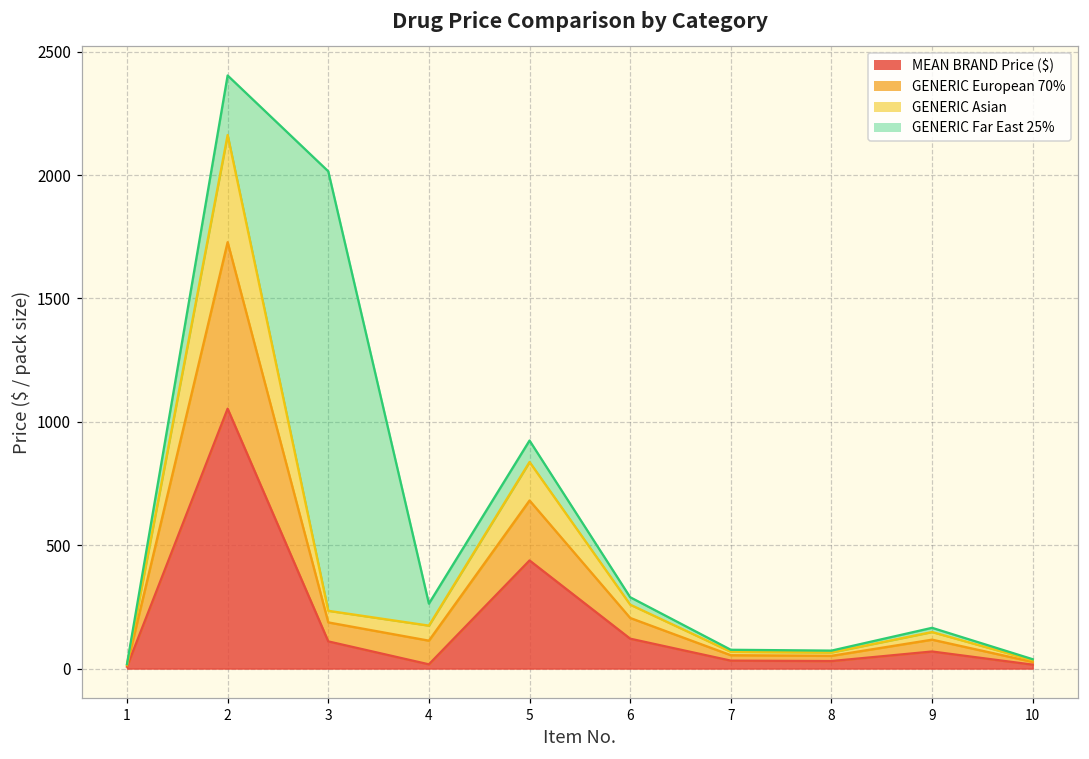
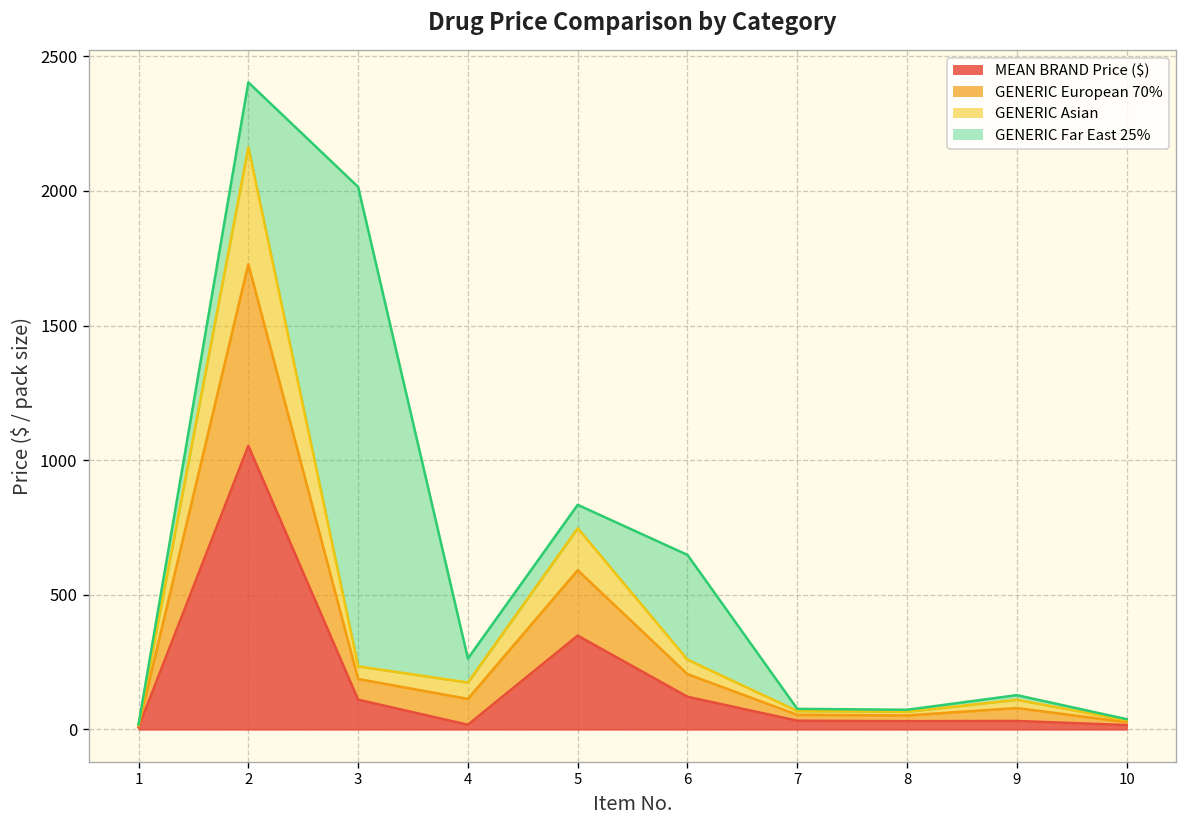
MEAN BRAND Price ($), 5: 440 -> 350
GENERIC Far East 25%, 6: 30 -> 390
MEAN BRAND Price ($), 9: 70 -> 30
